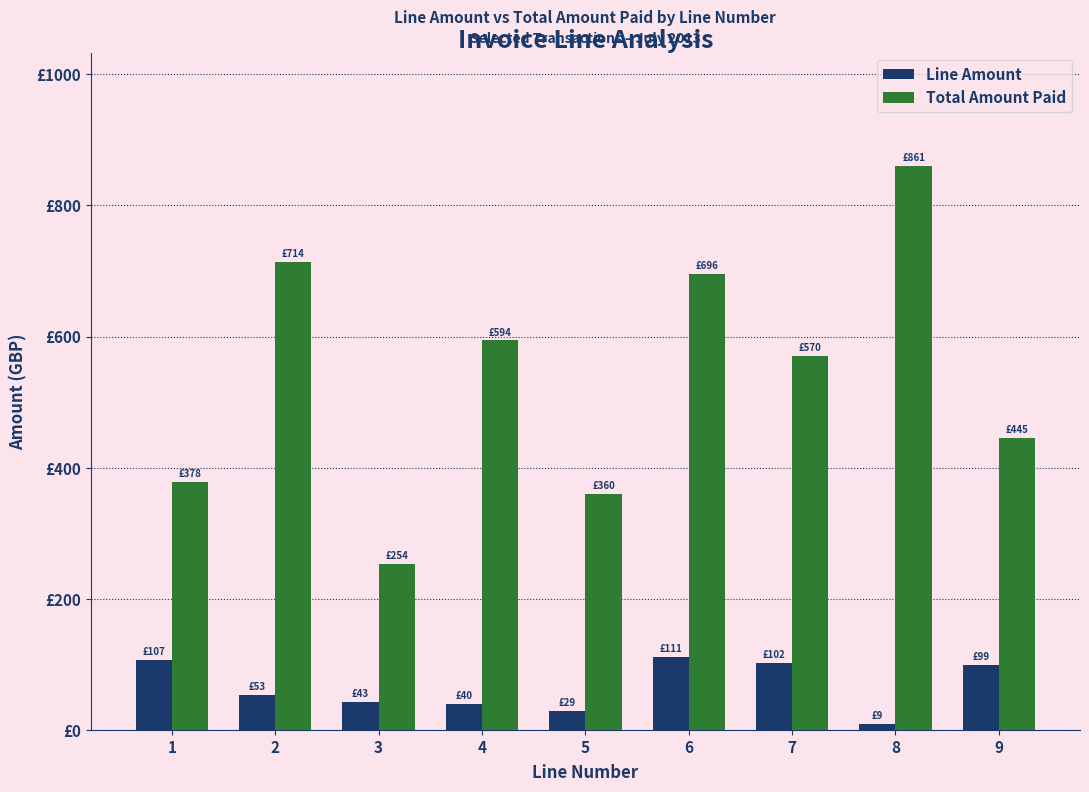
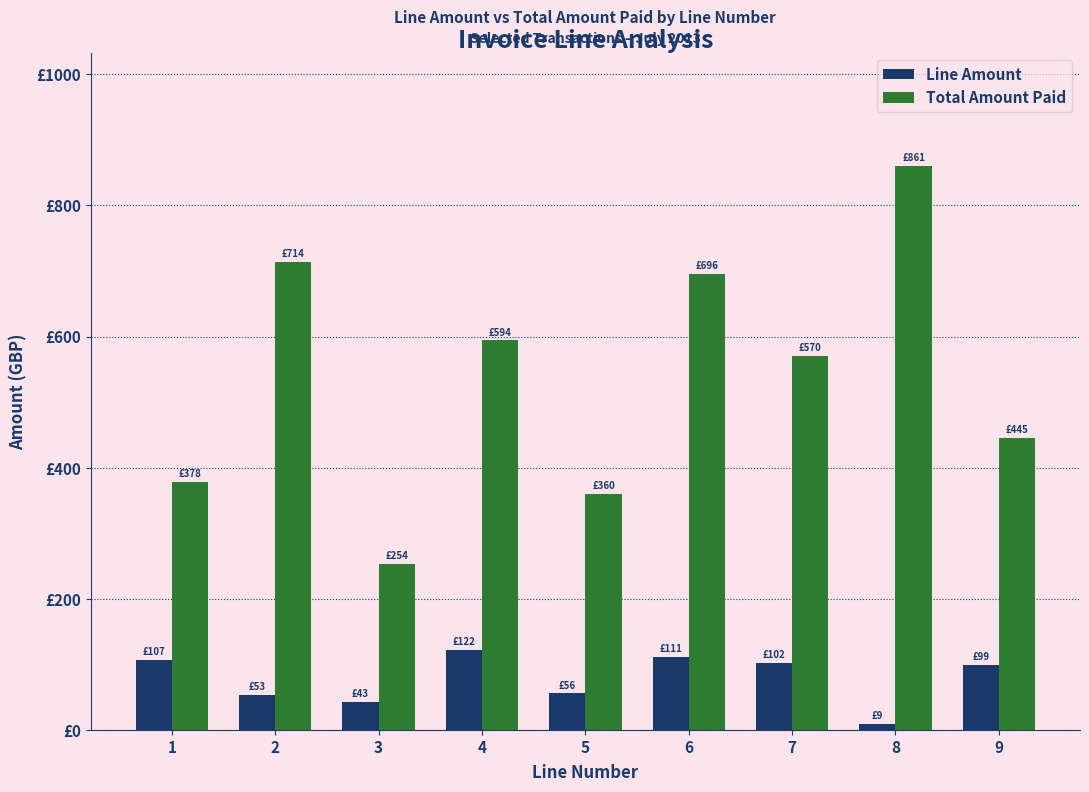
Line Amount, 4: £40 -> £122
Line Amount, 5: £29 -> £56
